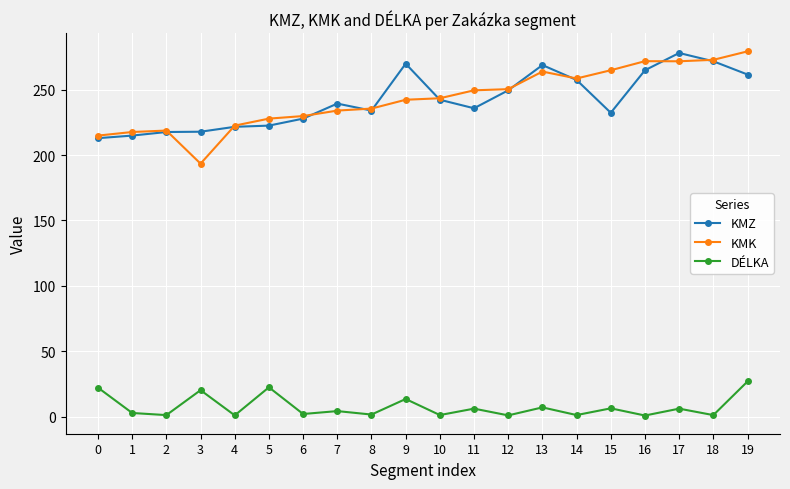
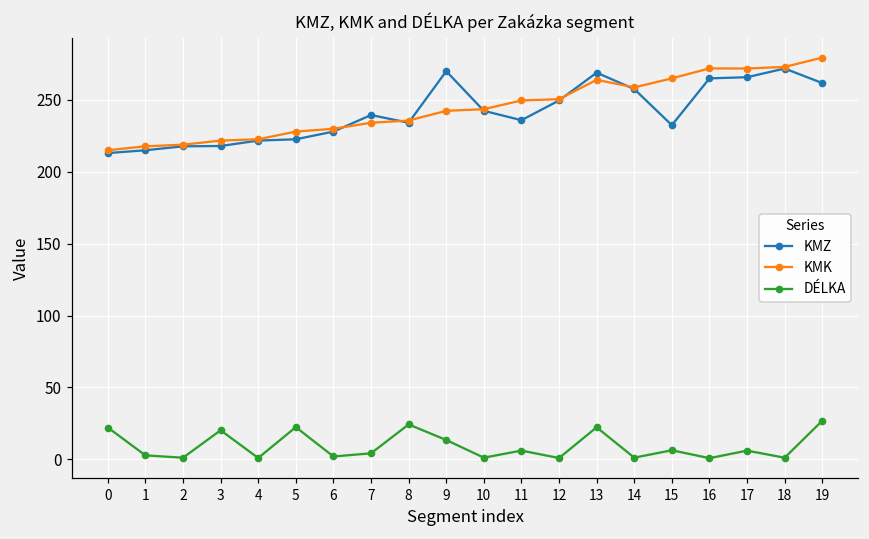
KMK, 3: 193 -> 222
DÉLKA, 8: 2 -> 24
DÉLKA, 13: 7 -> 22
KMZ, 17: 278 -> 266
